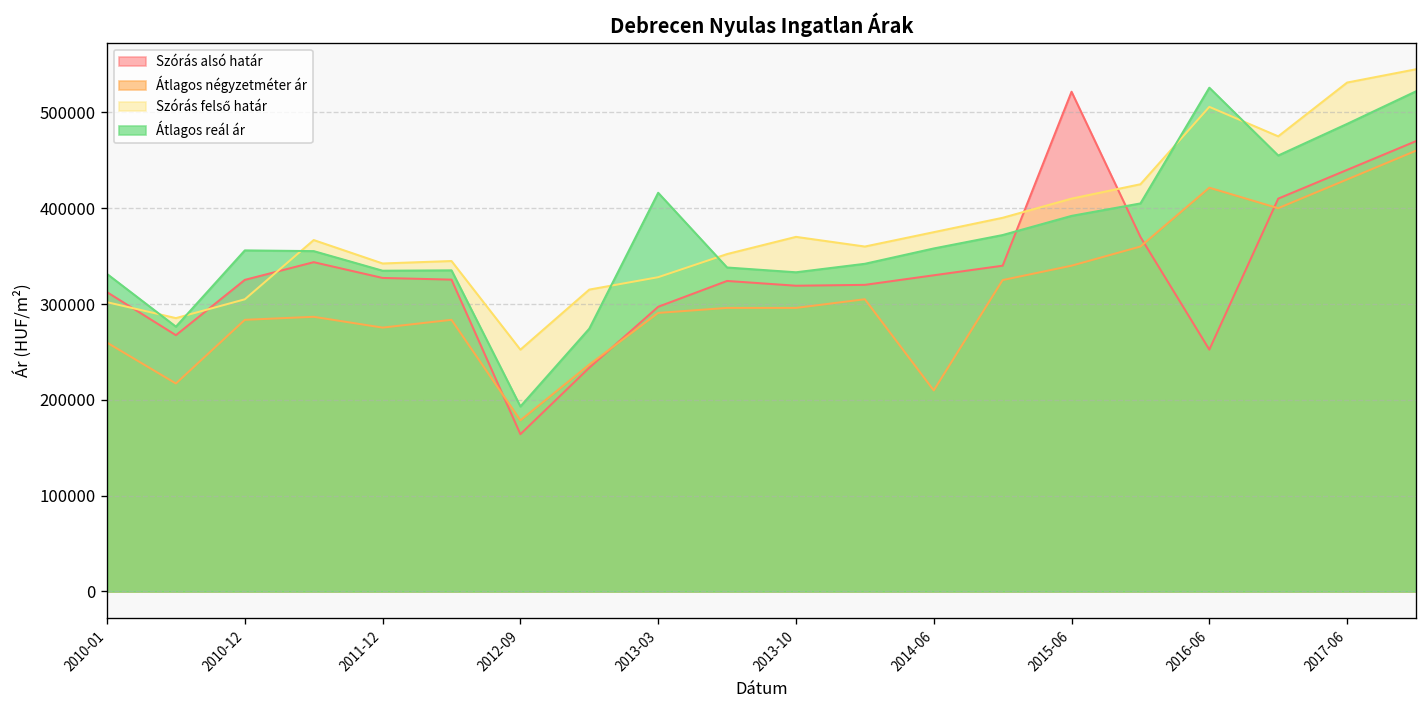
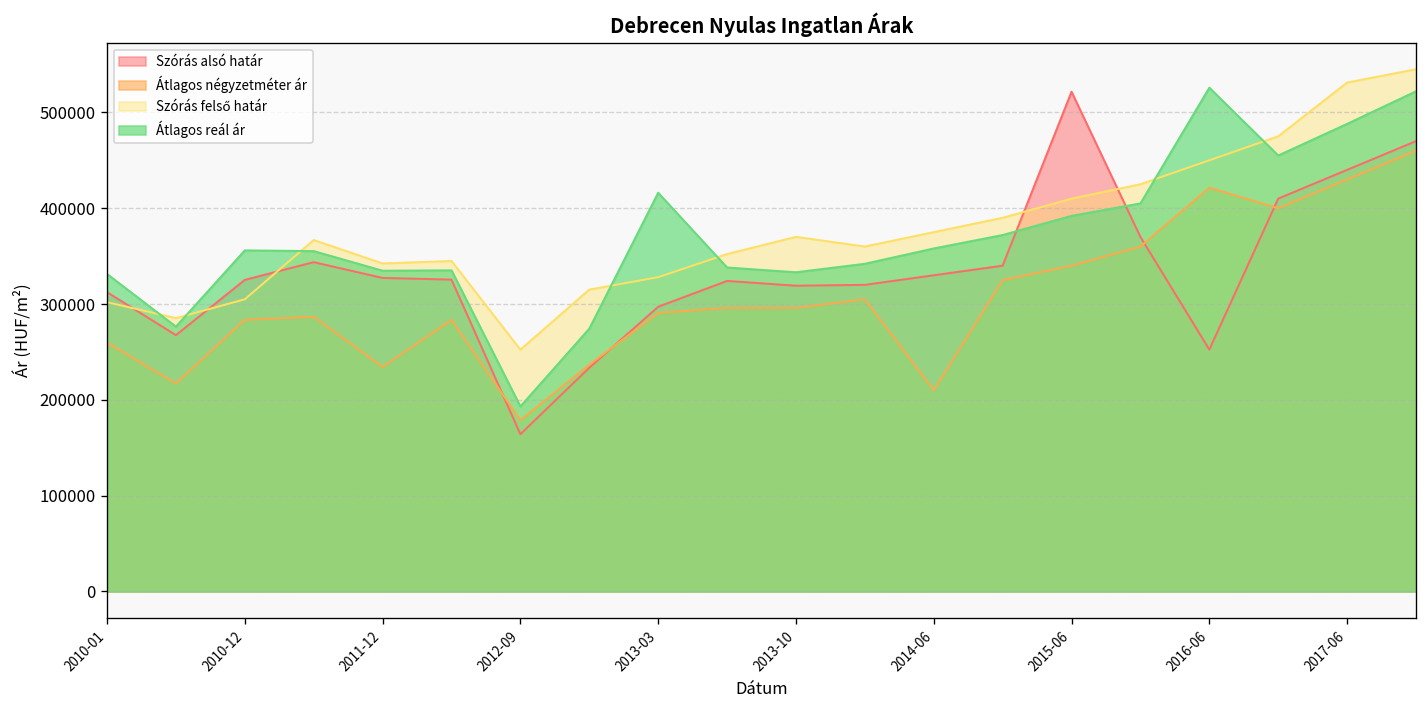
Átlagos négyzetméter ár, 2011-12: 280000 -> 230000
Szórás felső határ, 2016-06: 510000 -> 450000
